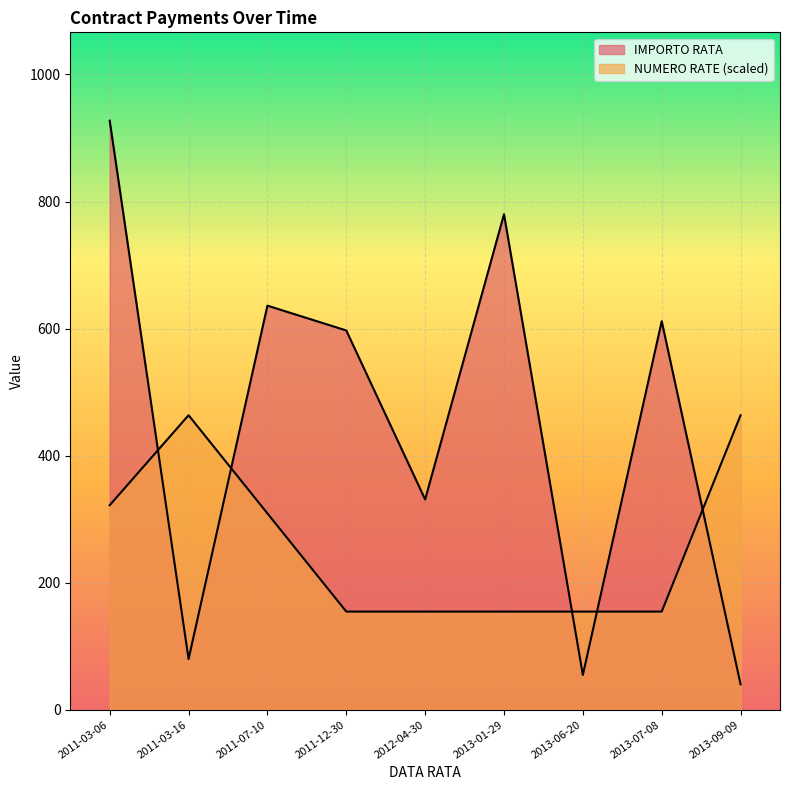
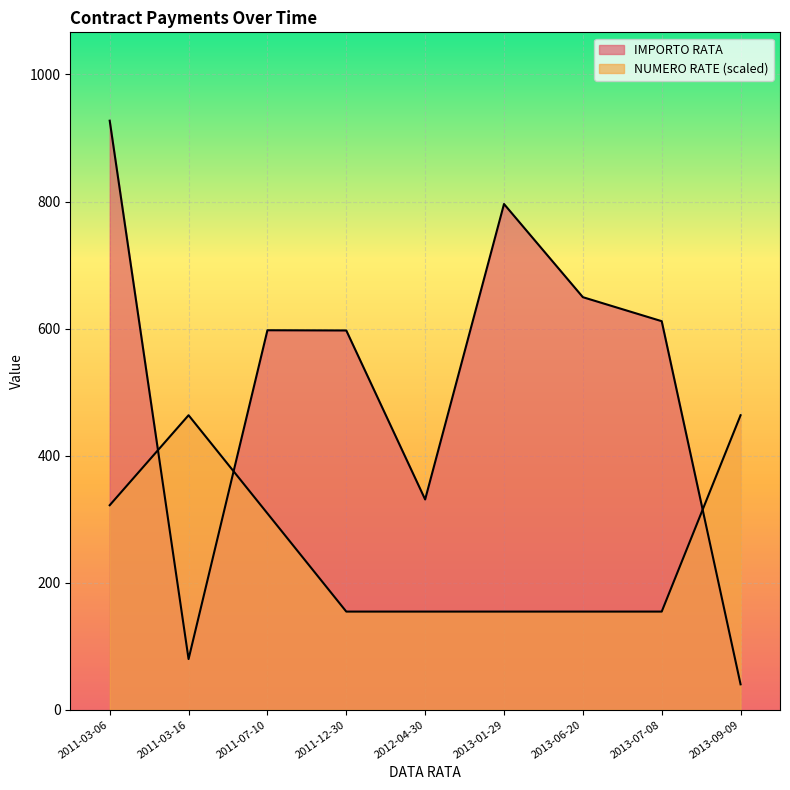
IMPORTO RATA, 2011-07-10: 640 -> 600
IMPORTO RATA, 2013-01-29: 780 -> 800
IMPORTO RATA, 2013-06-20: 50 -> 650
